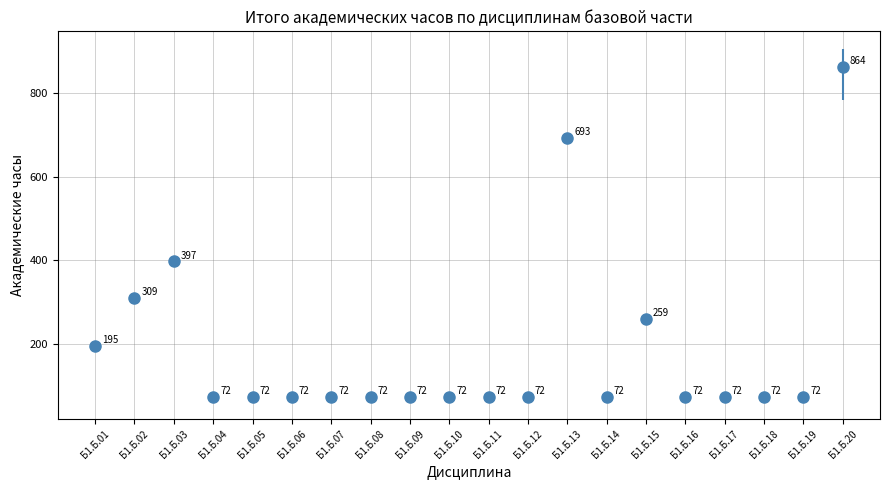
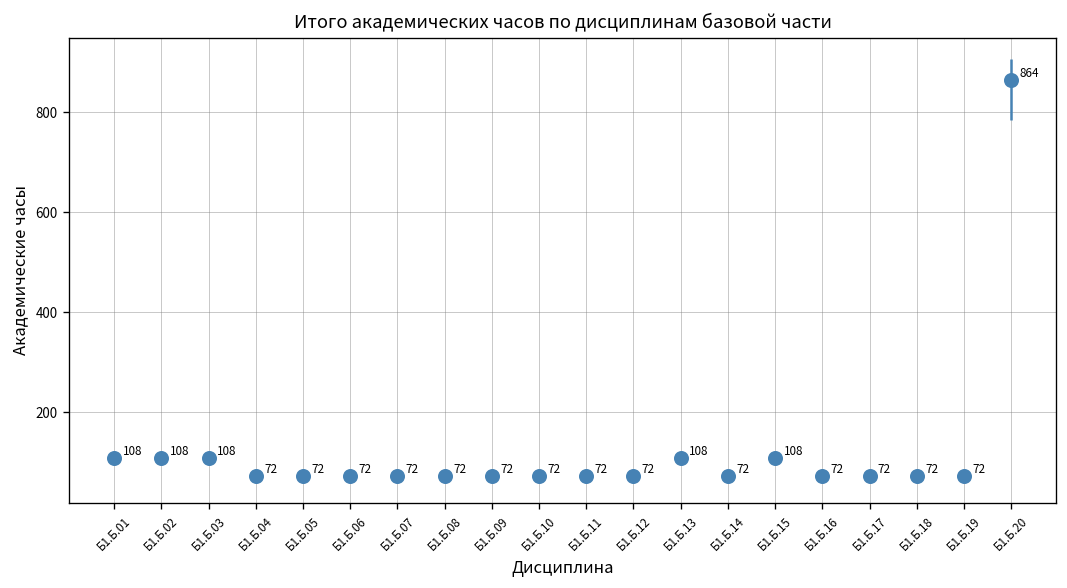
Б1.Б.01: 195 -> 108
Б1.Б.02: 309 -> 108
Б1.Б.03: 397 -> 108
Б1.Б.13: 693 -> 108
Б1.Б.15: 259 -> 108
